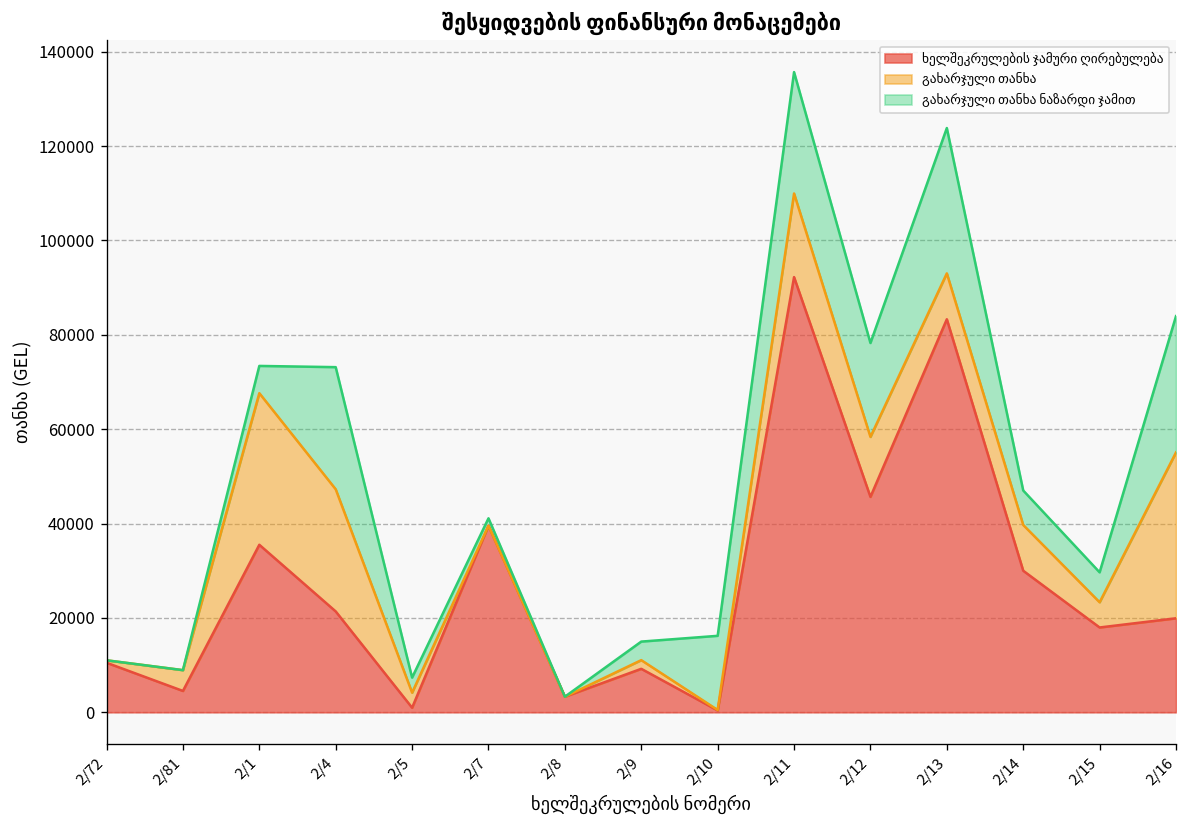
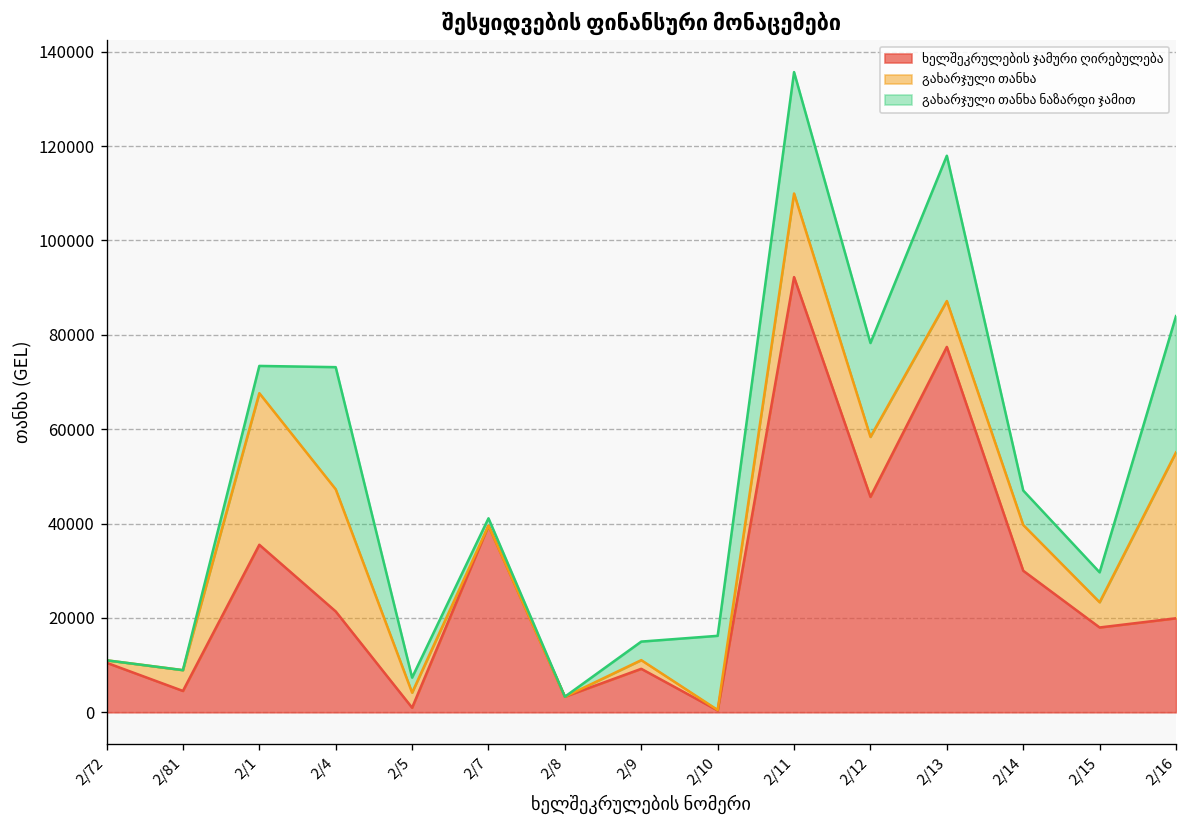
ხელშეკრულების ჯამური ღირებულება, 2/13: 83000 -> 77000
